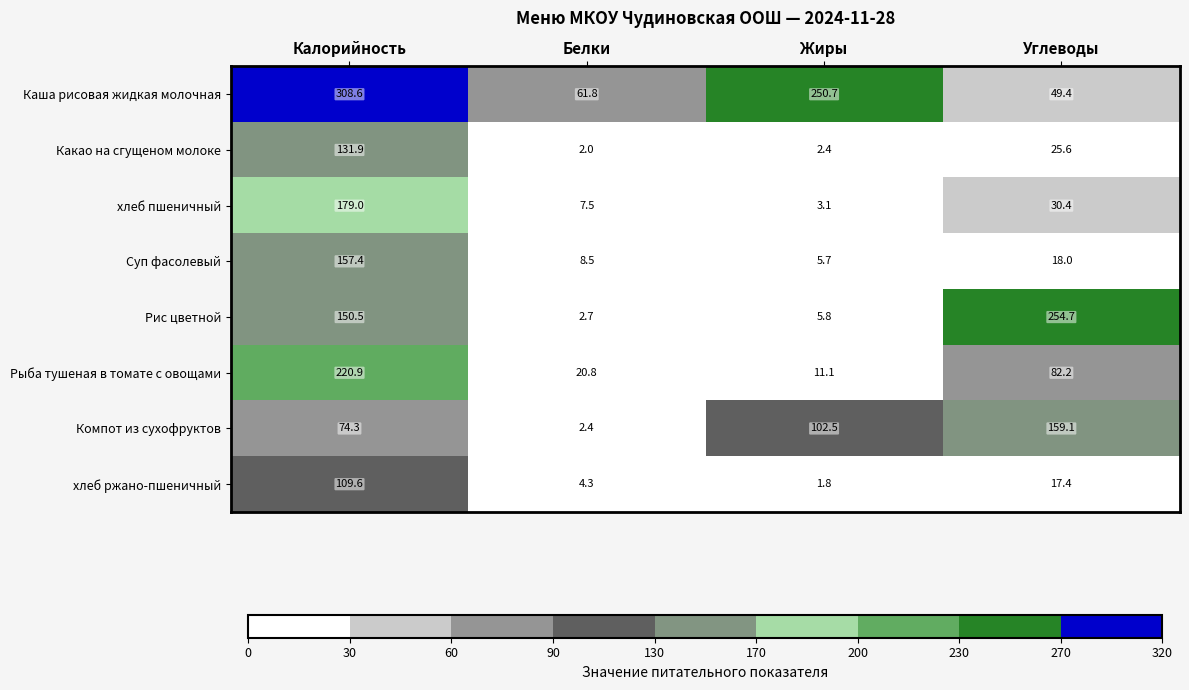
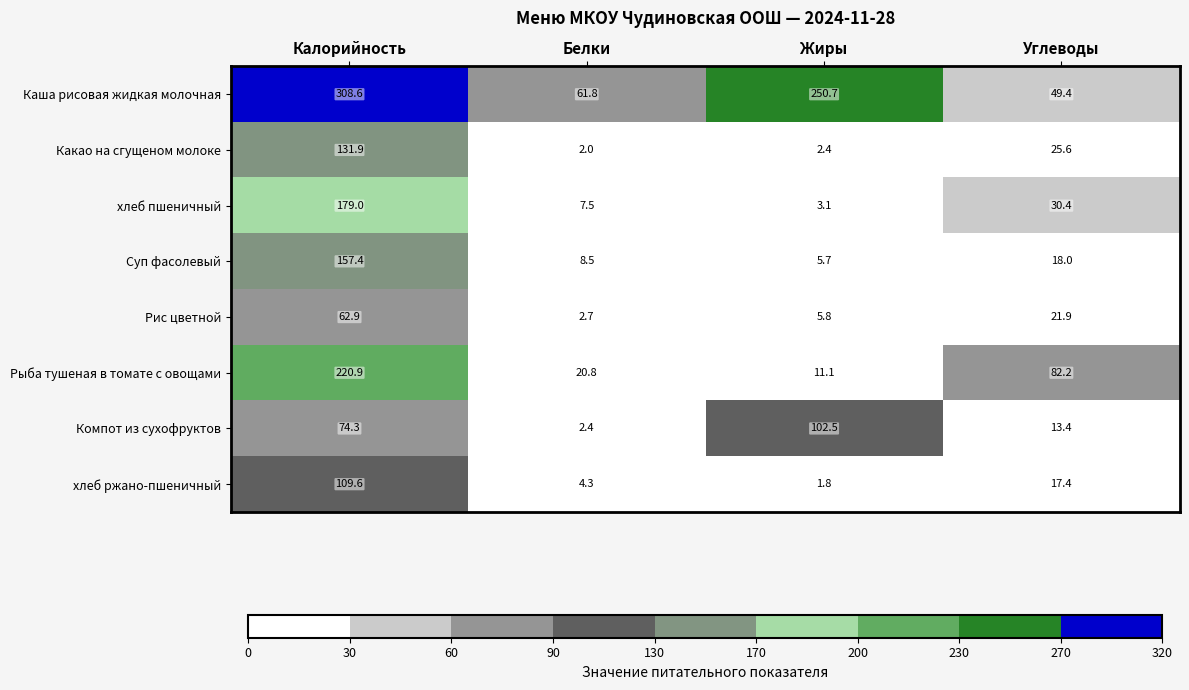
Рис цветной, Калорийность: 150.5 -> 62.9
Рис цветной, Углеводы: 254.7 -> 21.9
Компот из сухофруктов, Углеводы: 159.1 -> 13.4
